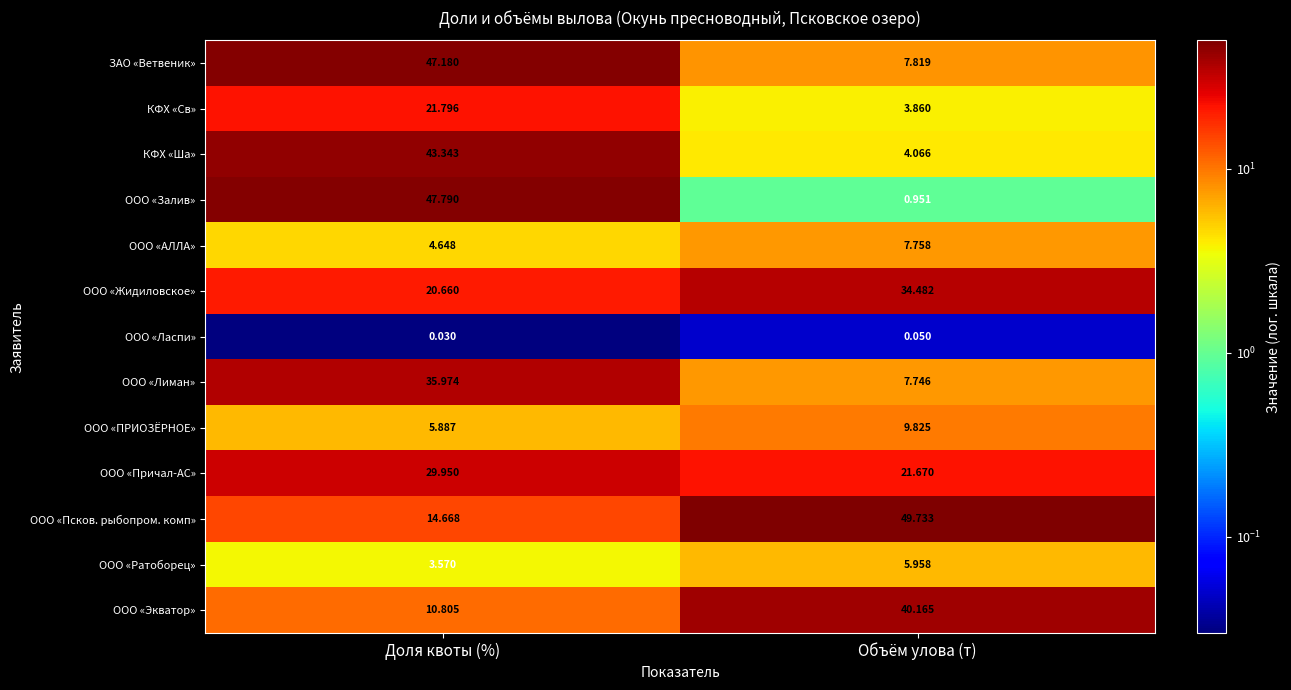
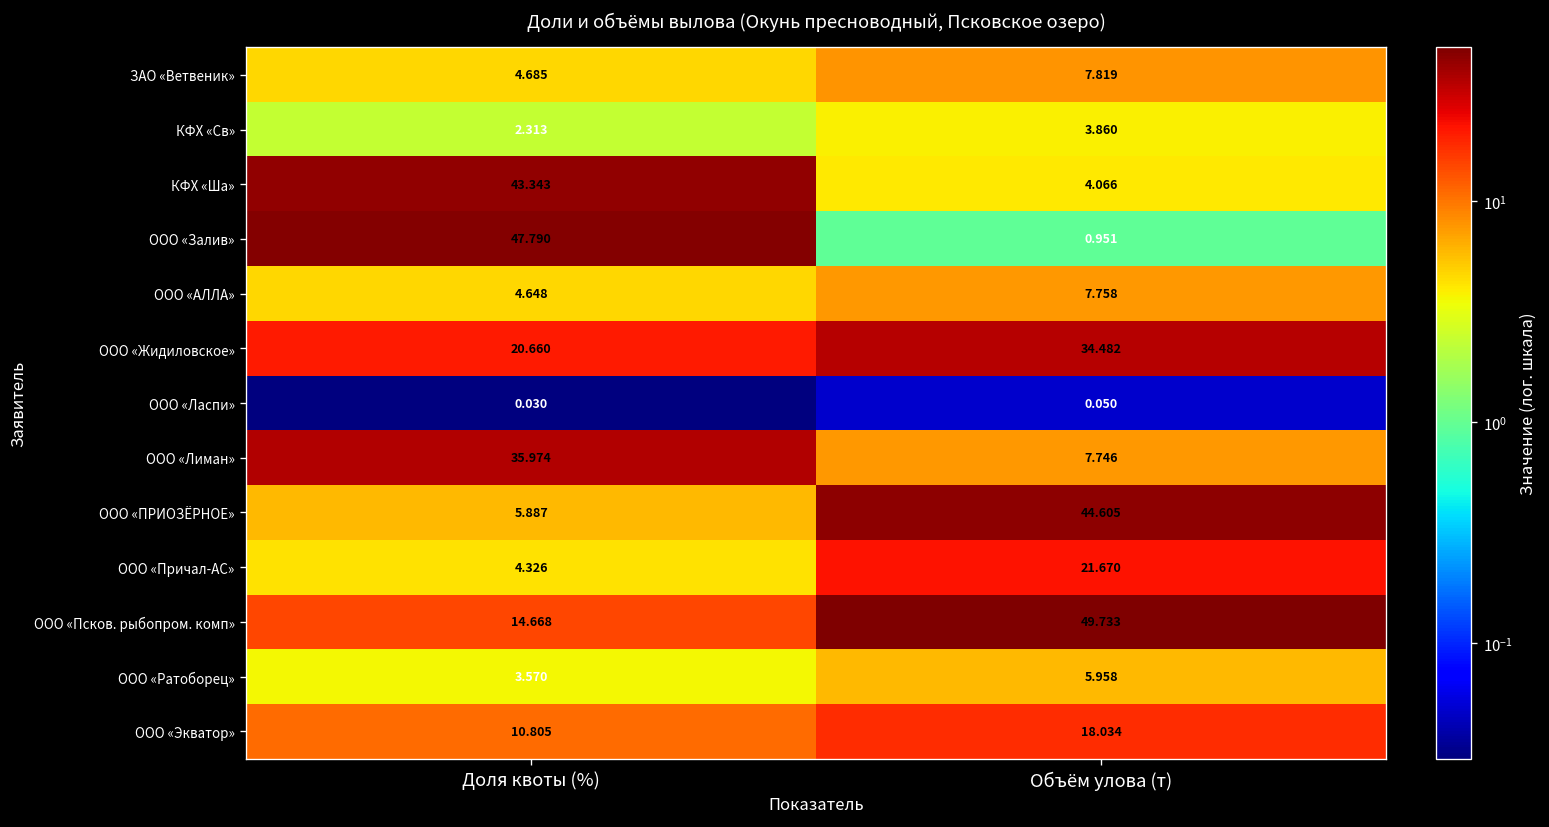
ЗАО «Ветвеник», Доля квоты (%): 47.180 -> 4.685
КФХ «Св», Доля квоты (%): 21.796 -> 2.313
ООО «ПРИОЗЁРНОЕ», Объём улова (т): 9.825 -> 44.605
ООО «Причал-АС», Доля квоты (%): 29.950 -> 4.326
ООО «Экватор», Объём улова (т): 40.165 -> 18.034
